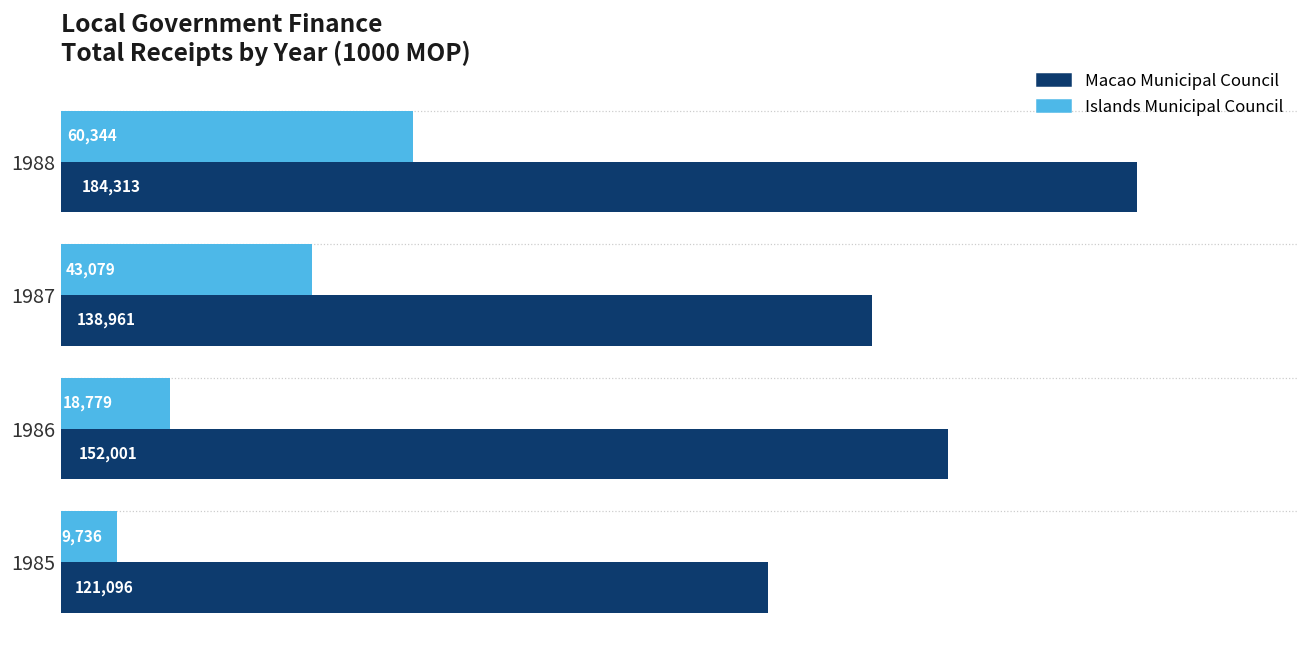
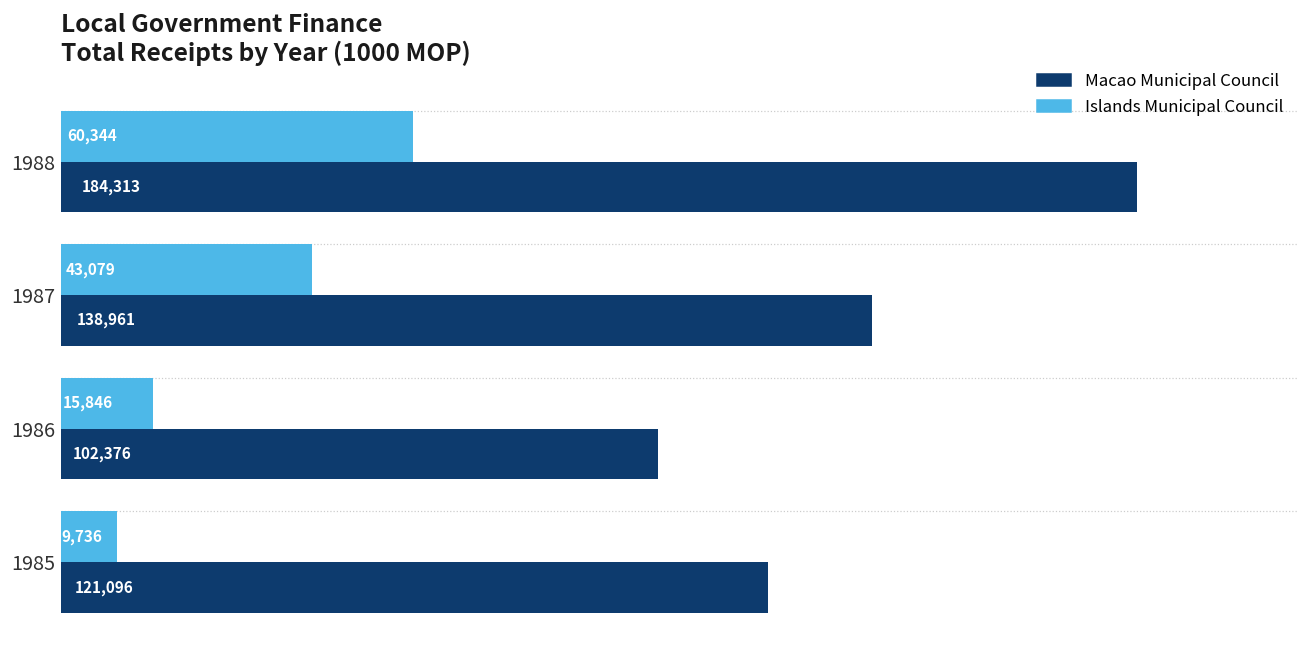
Islands Municipal Council, 1986: 18,779 -> 15,846
Macao Municipal Council, 1986: 152,001 -> 102,376
